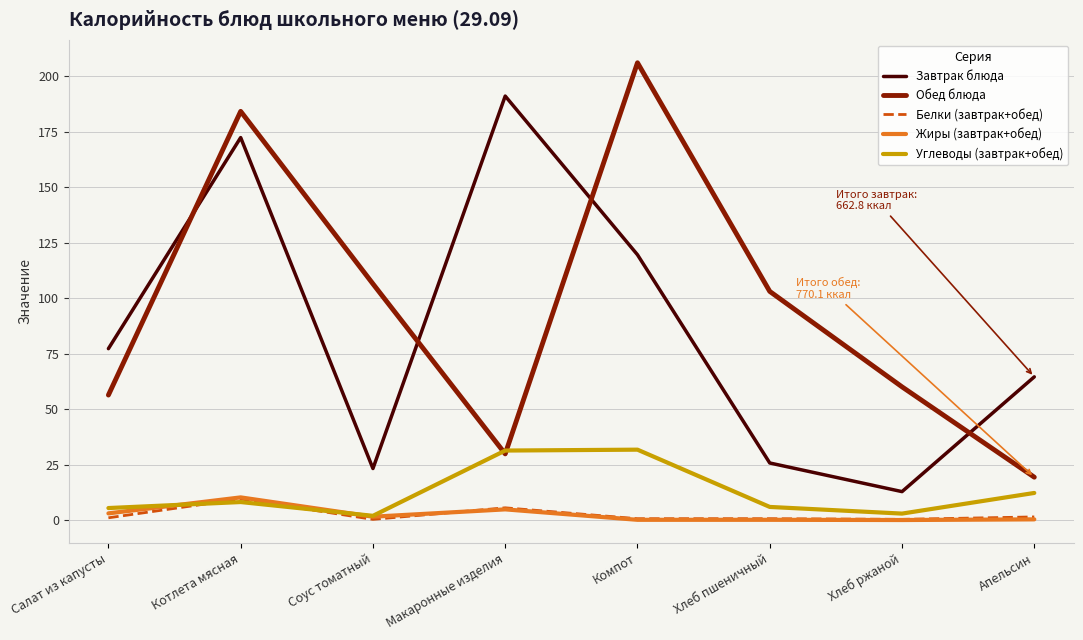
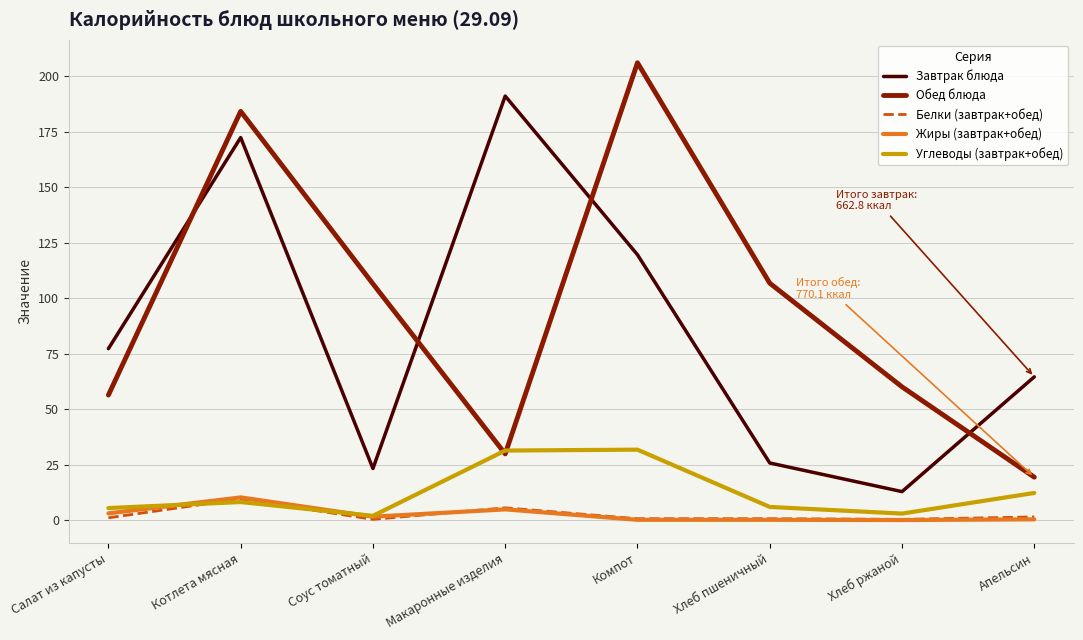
Обед блюда, Хлеб пшеничный: 103 -> 107
